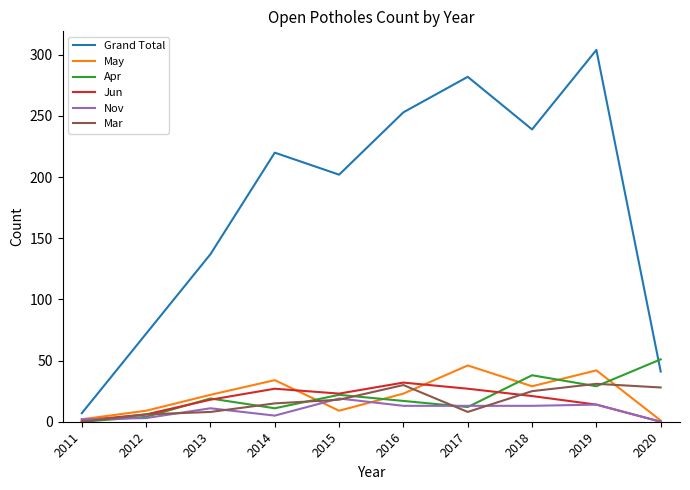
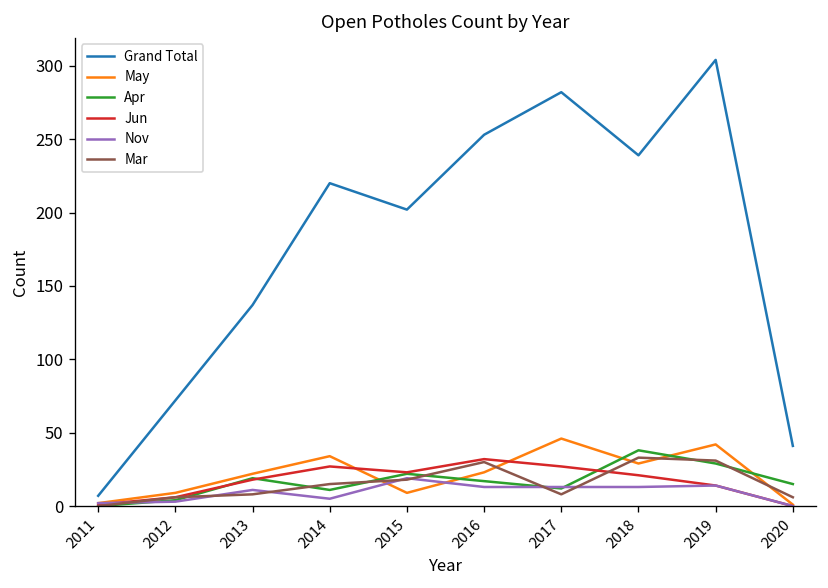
Mar, 2018: 25 -> 33
Apr, 2020: 51 -> 15
Mar, 2020: 28 -> 6
